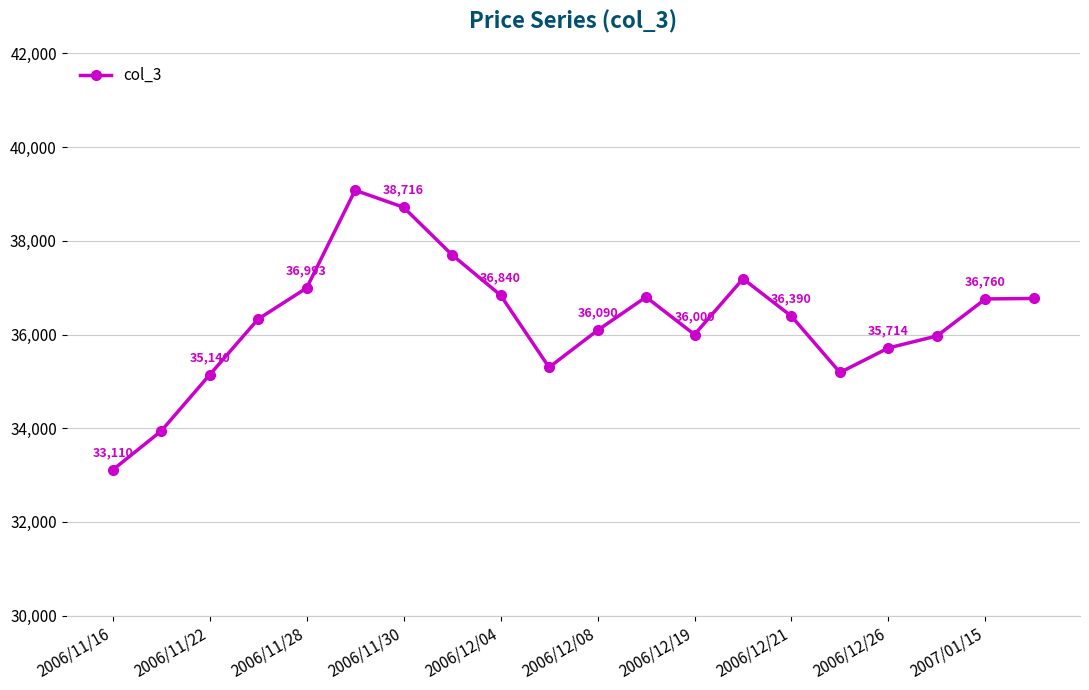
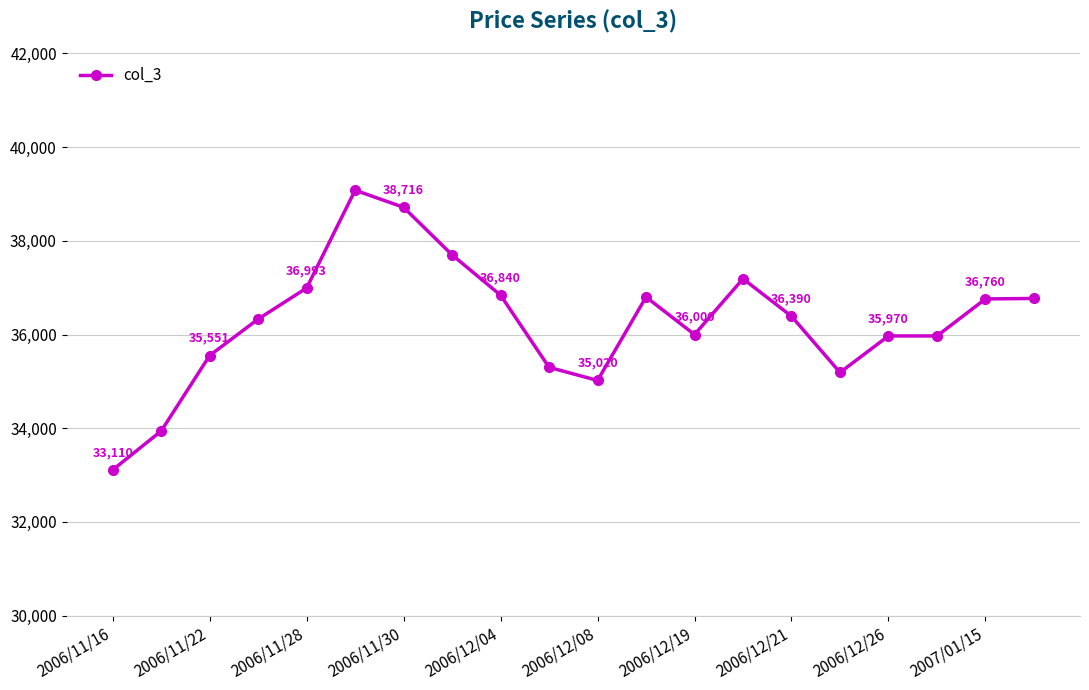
2006/11/22: 35,140 -> 35,551
2006/12/08: 36,090 -> 35,020
2006/12/26: 35,714 -> 35,970
